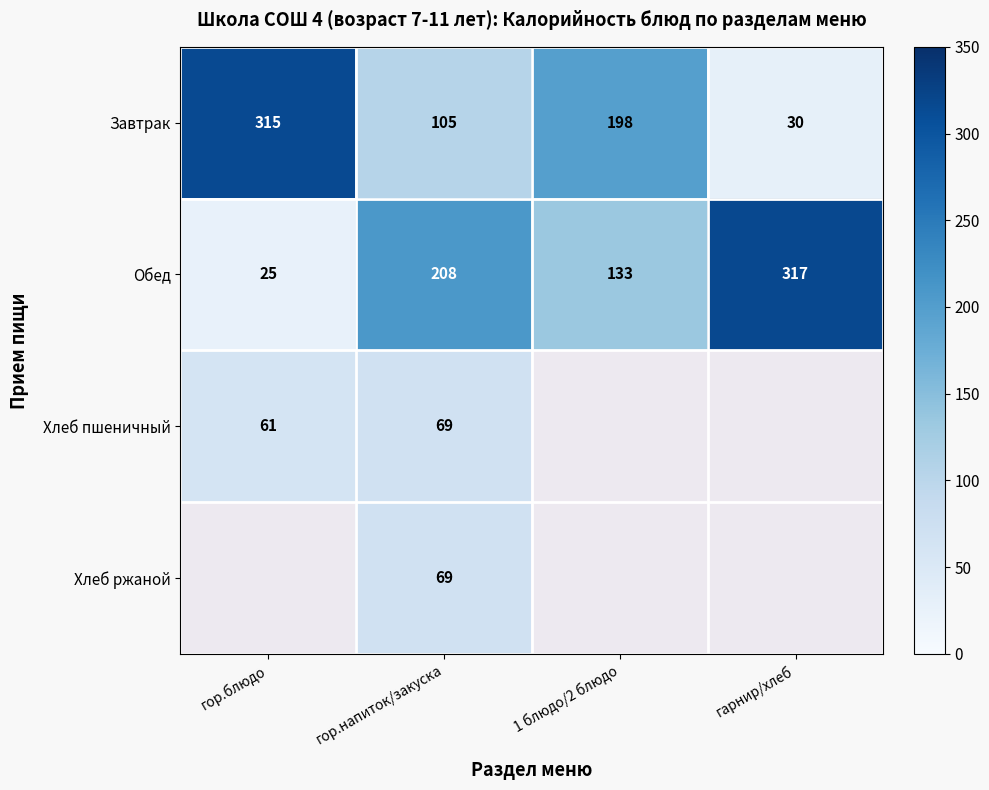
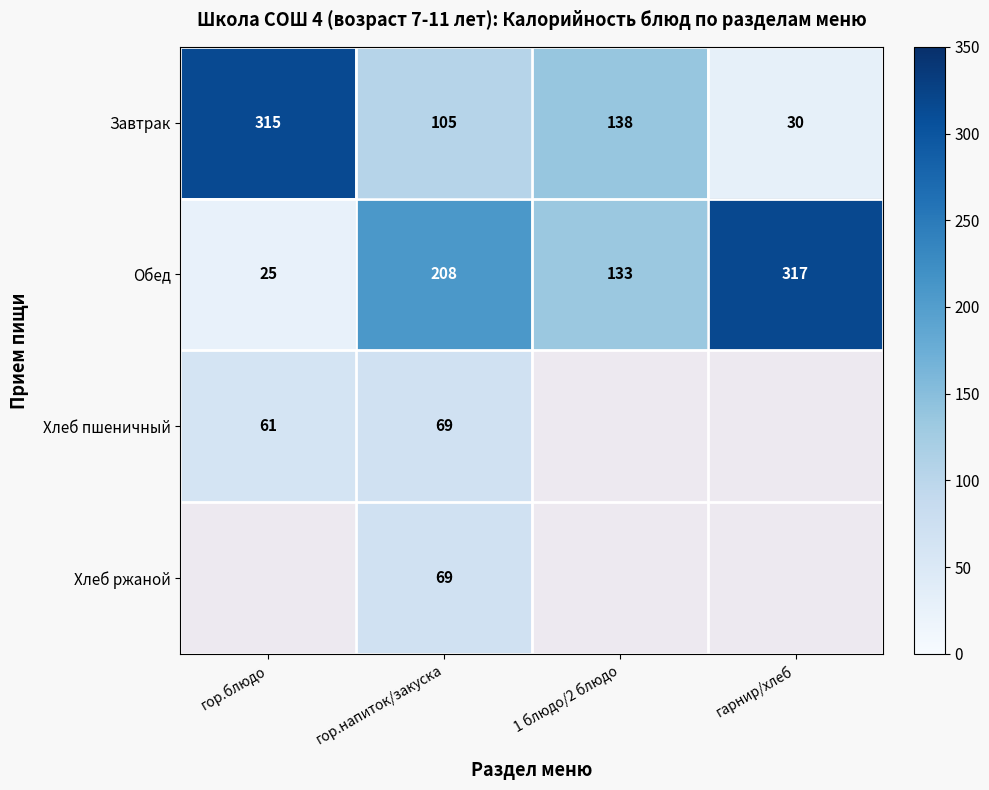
Завтрак, 1 блюдо/2 блюдо: 198 -> 138
